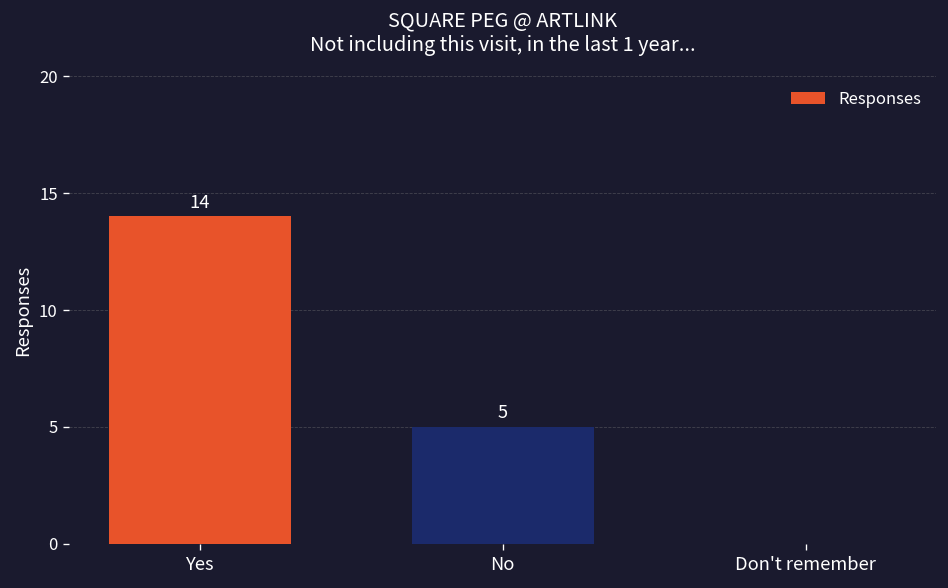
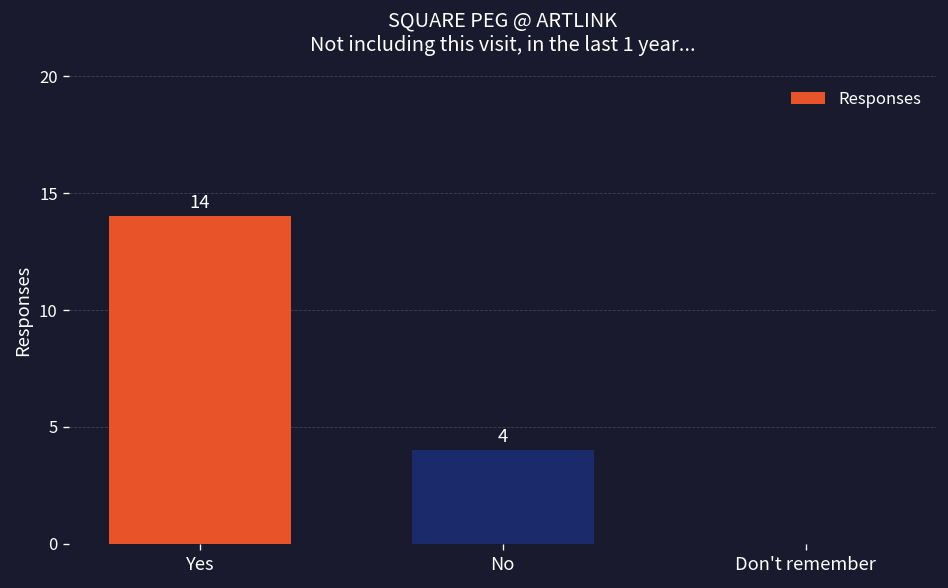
No: 5 -> 4
